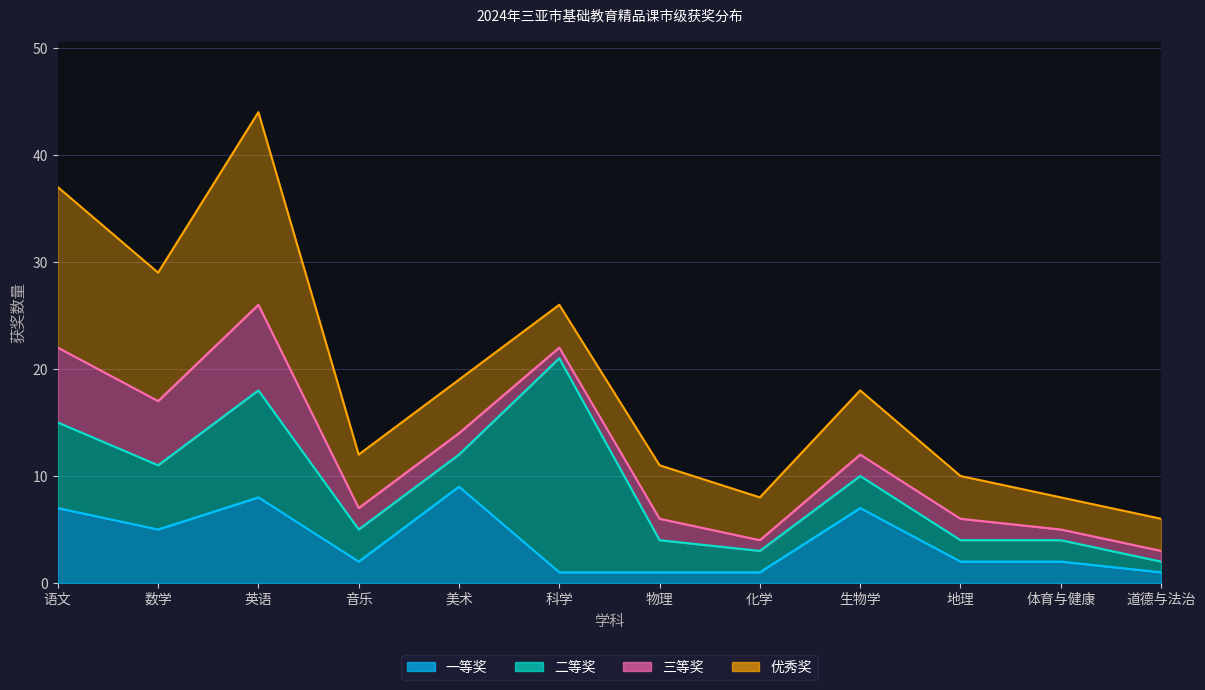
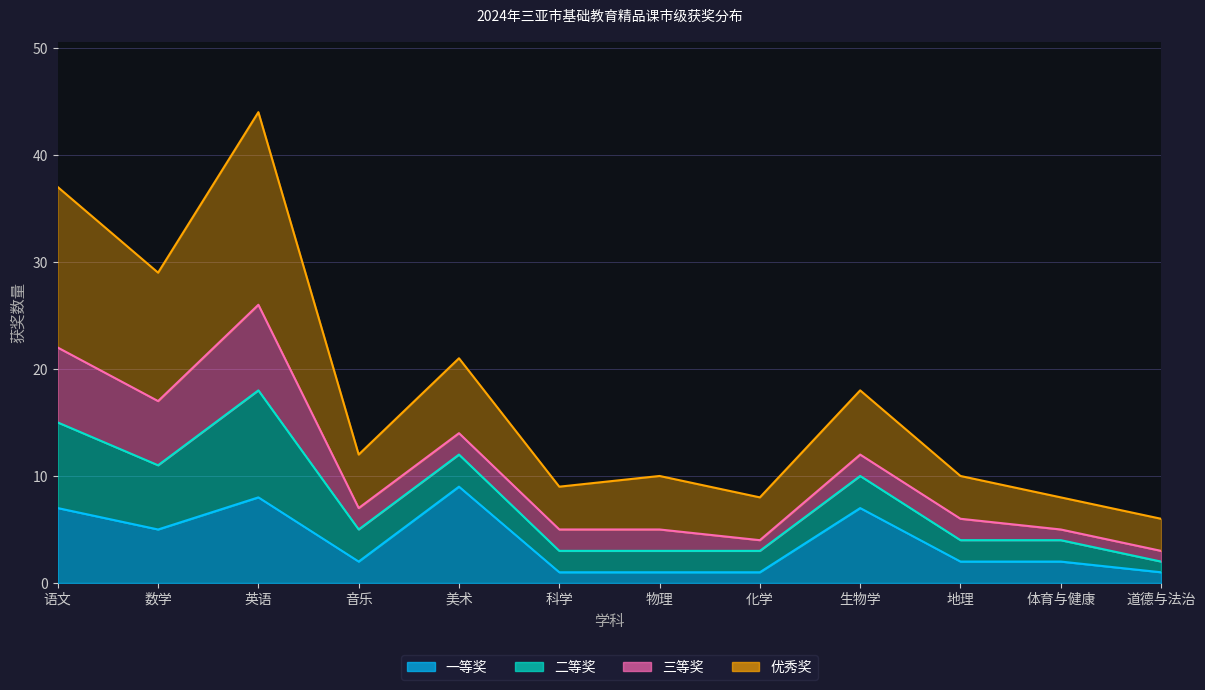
优秀奖, 美术: 5 -> 7
二等奖, 科学: 20 -> 2
三等奖, 科学: 1 -> 2
二等奖, 物理: 3 -> 2
